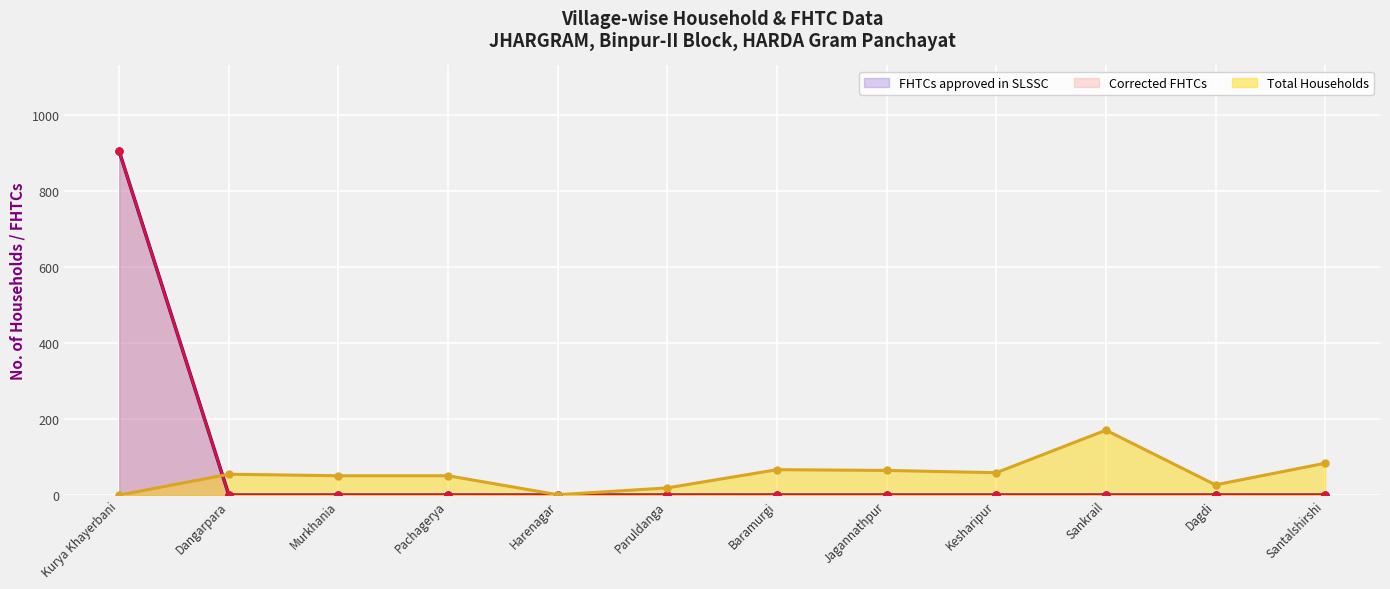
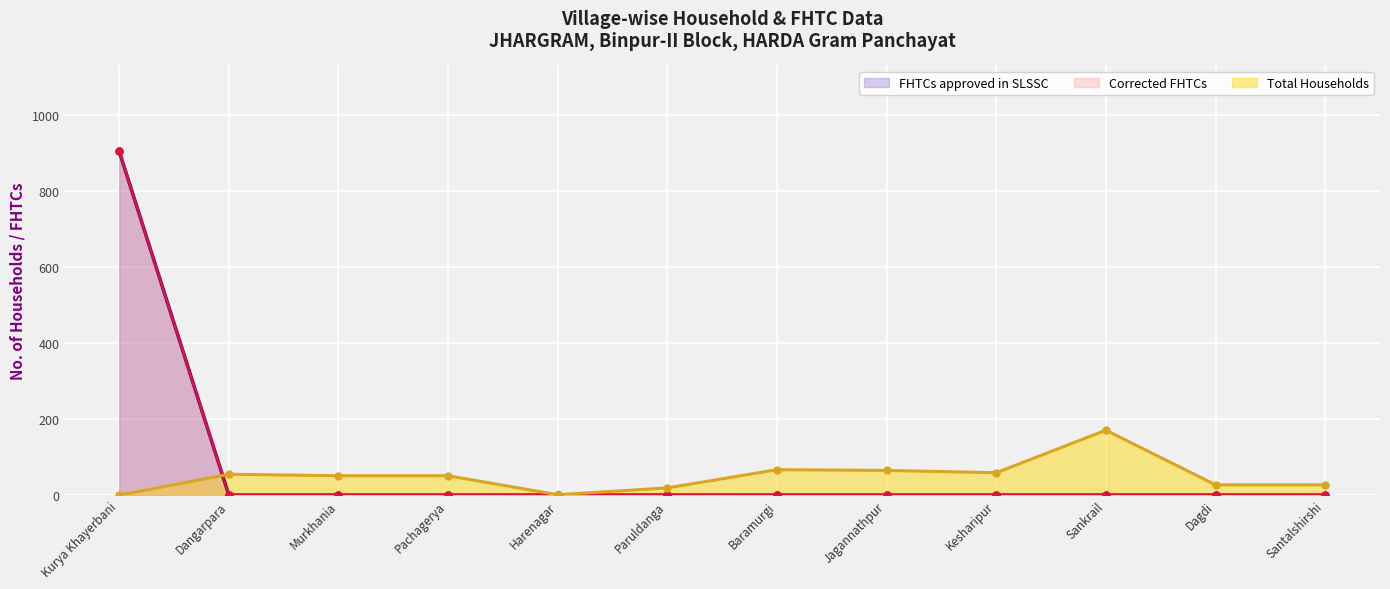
Total Households, Santalshirshi: 80 -> 30
